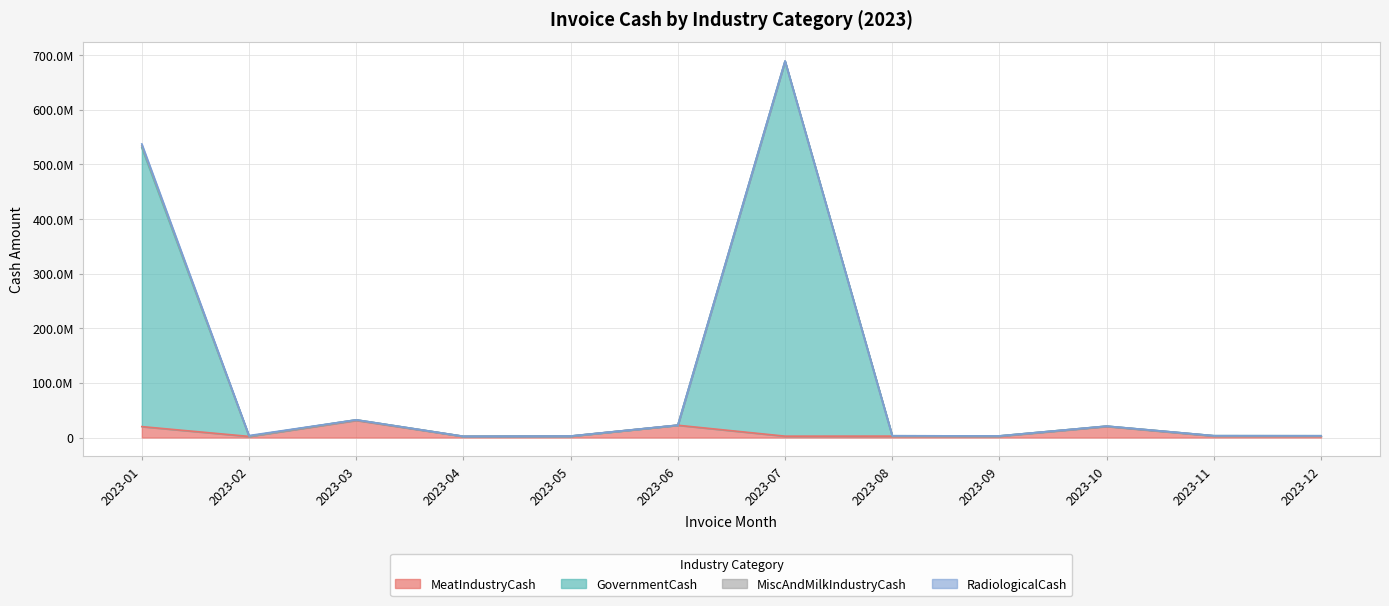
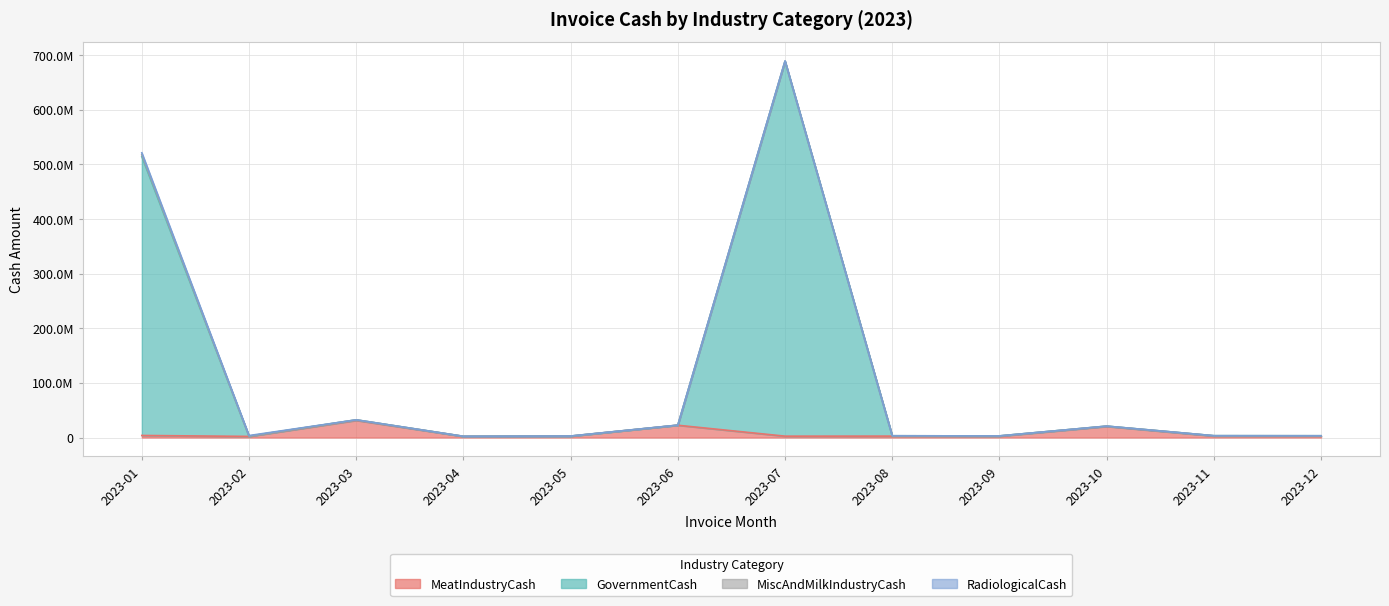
MeatIndustryCash, 2023-01: 20000000 -> 0
